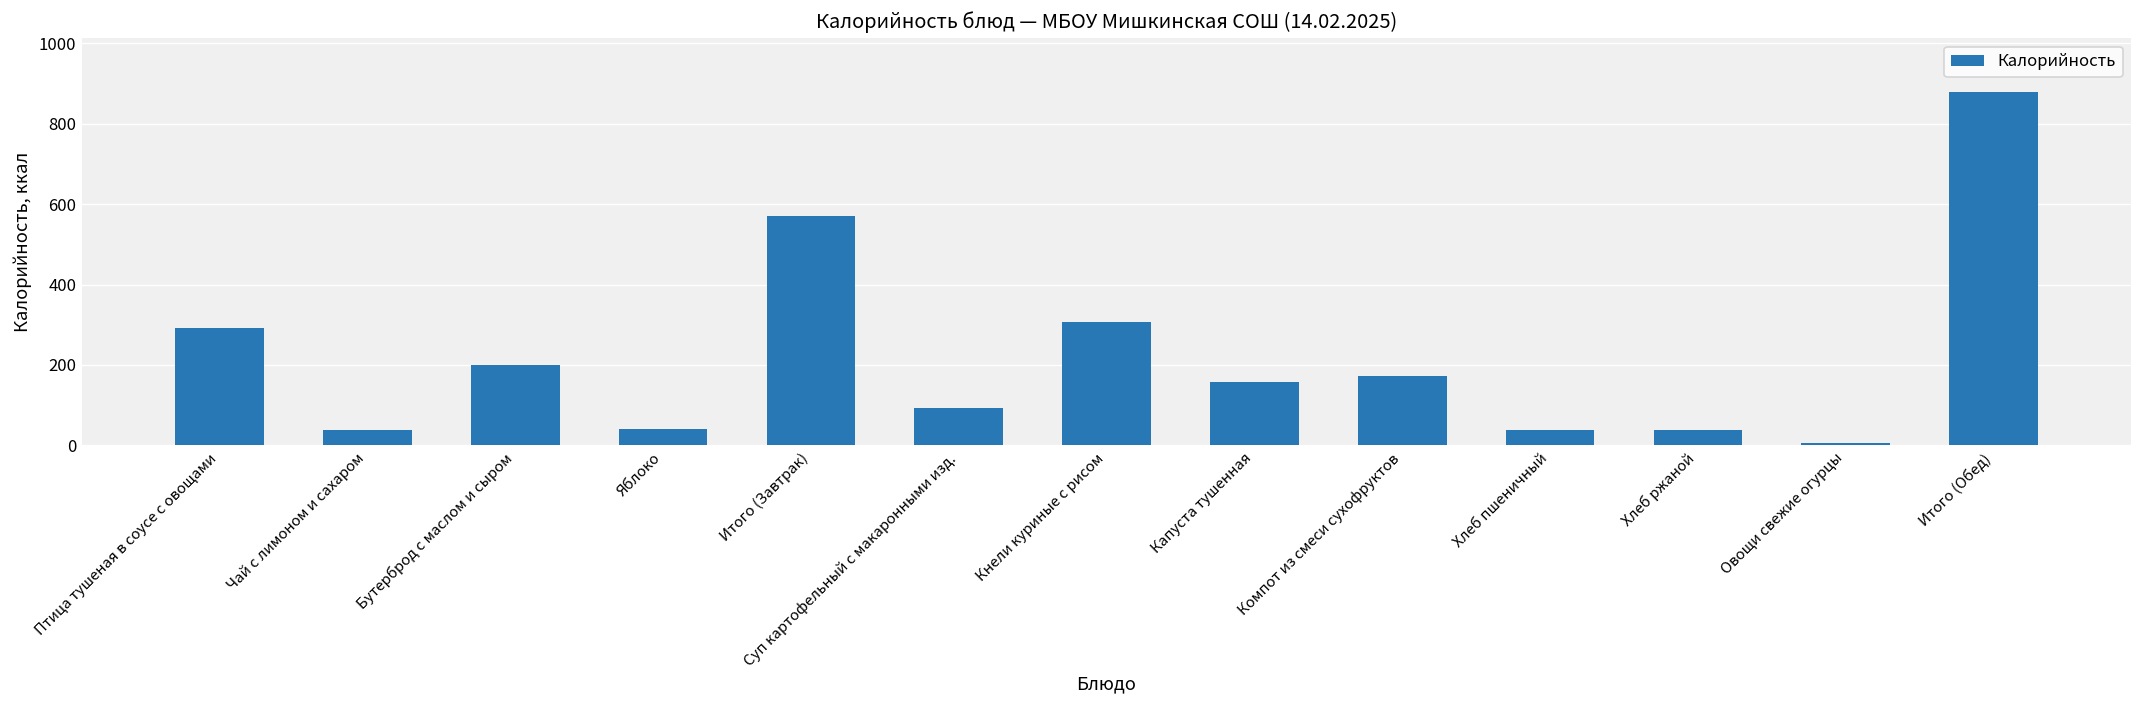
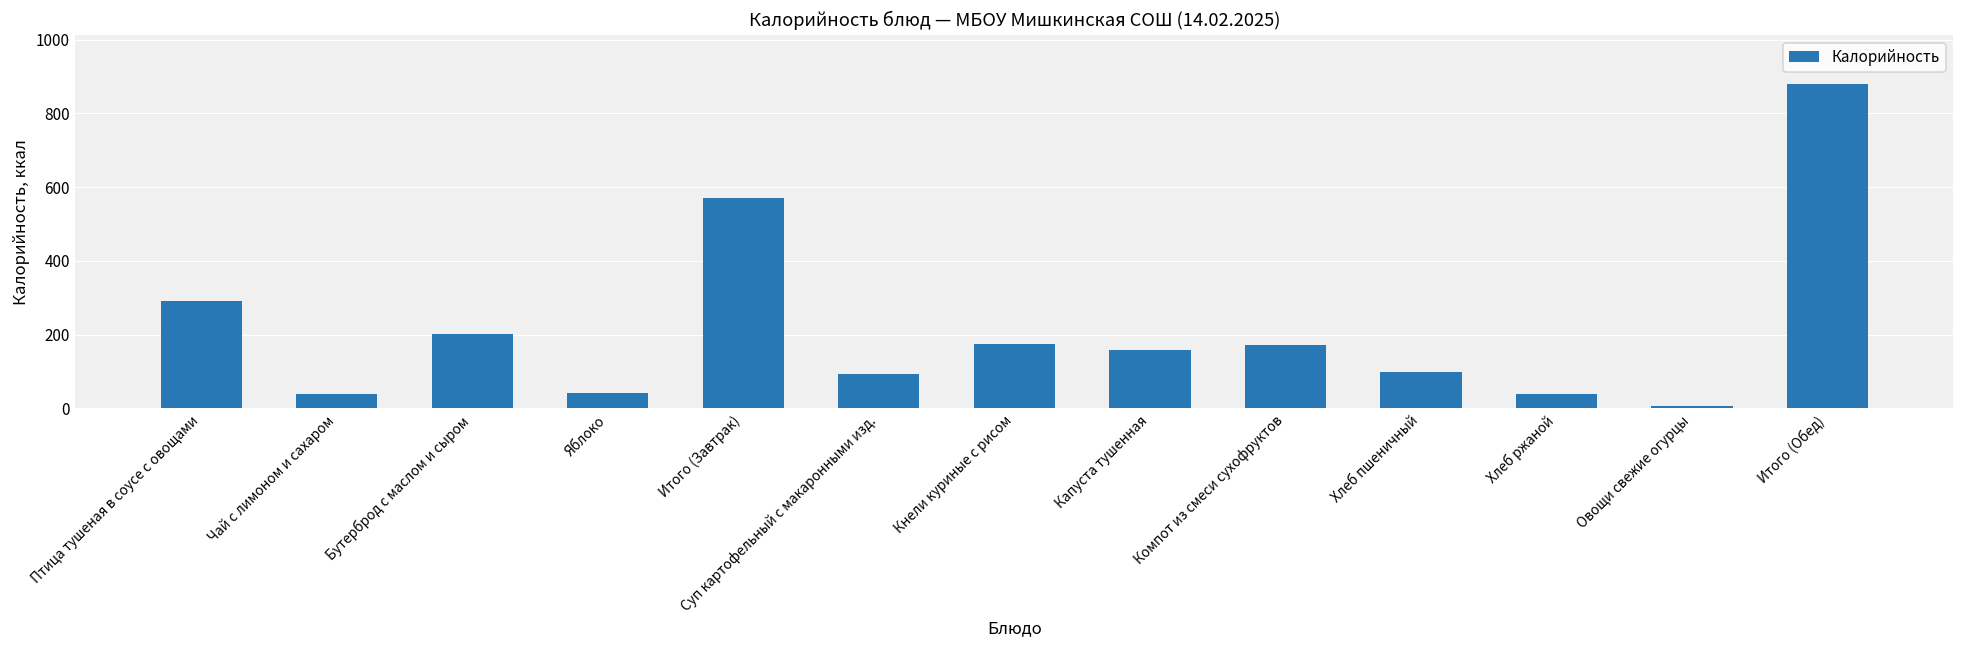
Кнели куриные с рисом: 310 -> 180
Хлеб пшеничный: 40 -> 100
